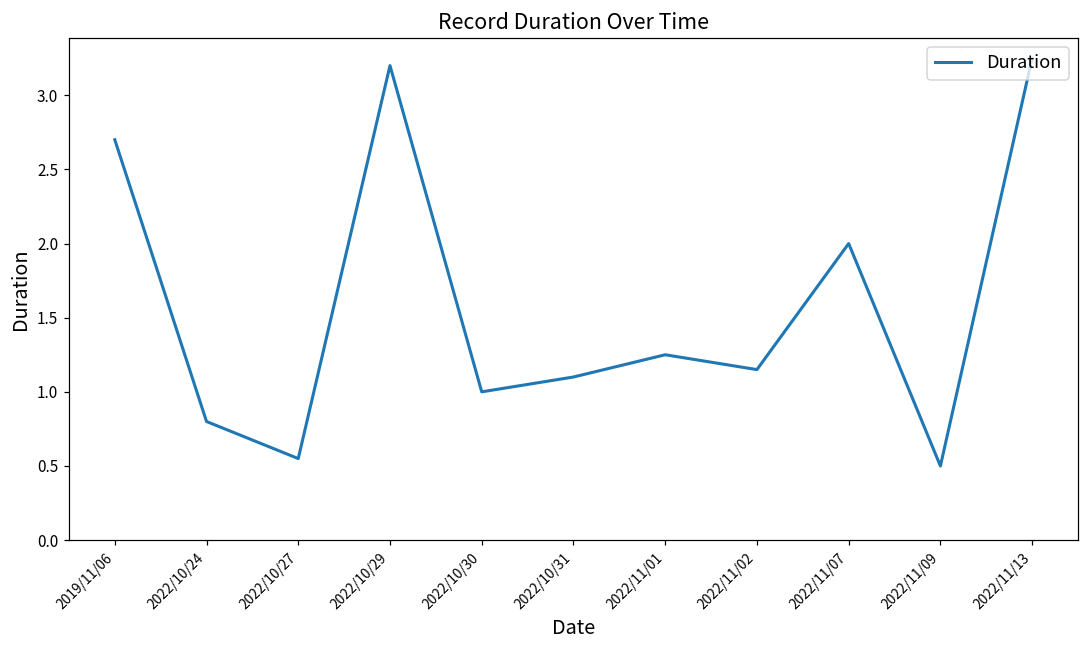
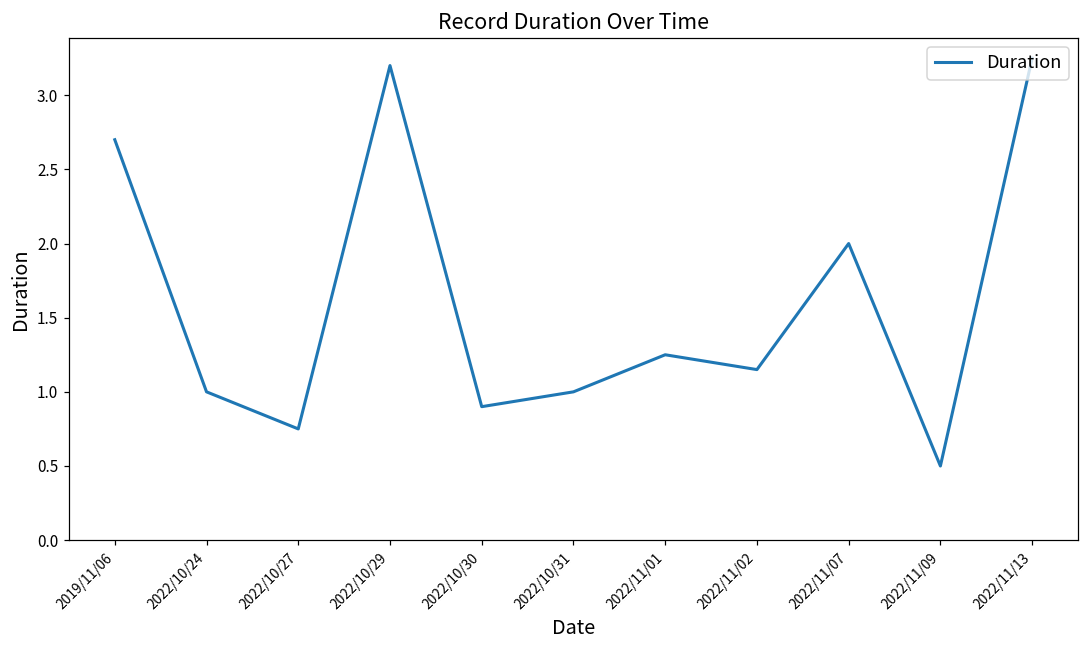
2022/10/24: 0.8 -> 1.0
2022/10/27: 0.55 -> 0.75
2022/10/30: 1.0 -> 0.9
2022/10/31: 1.1 -> 1.0
